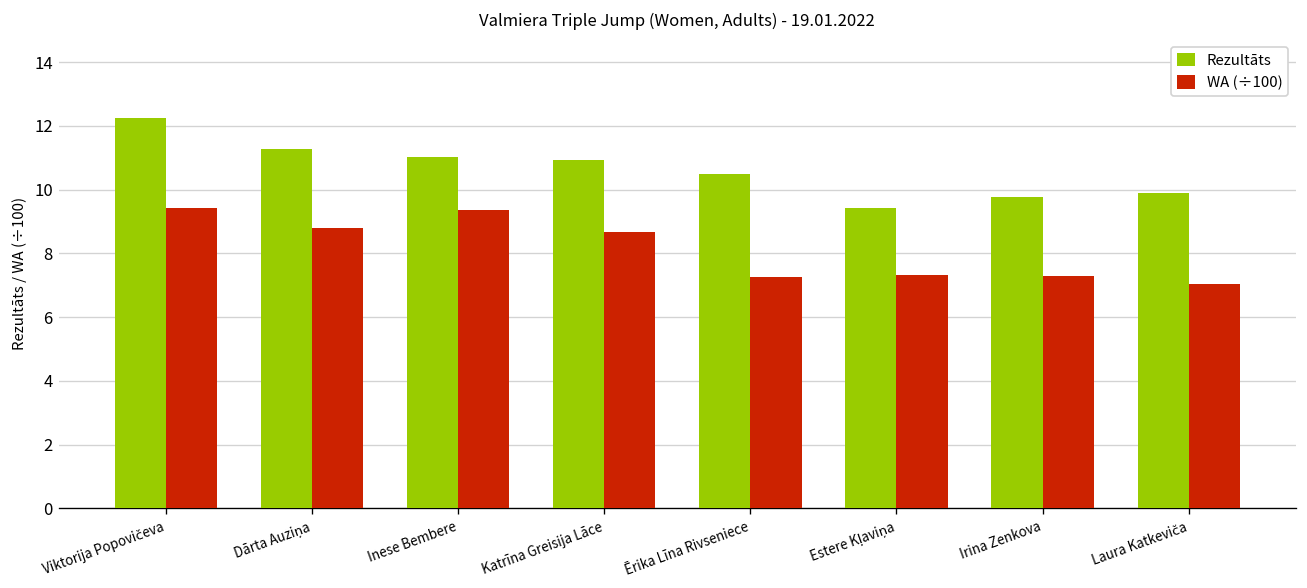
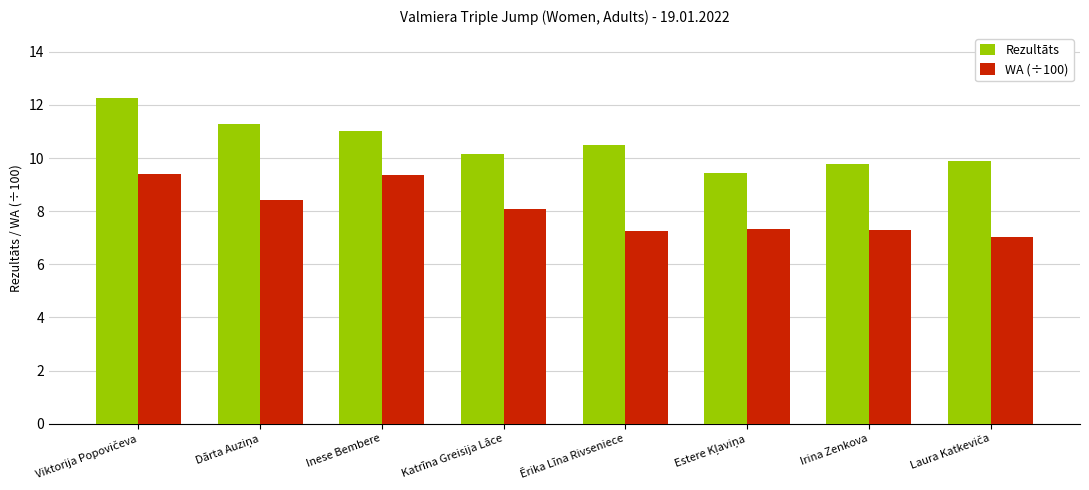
WA (÷100), Dārta Auziņa: 8.8 -> 8.4
Rezultāts, Katrīna Greisija Lāce: 10.9 -> 10.2
WA (÷100), Katrīna Greisija Lāce: 8.7 -> 8.1
